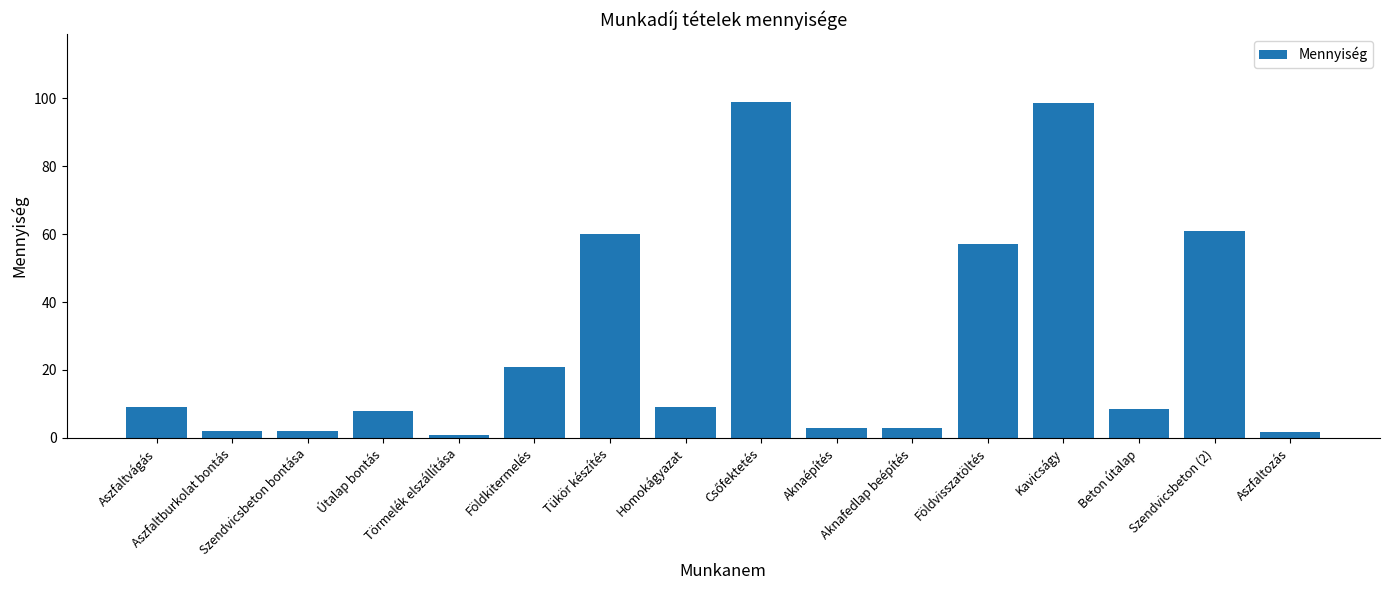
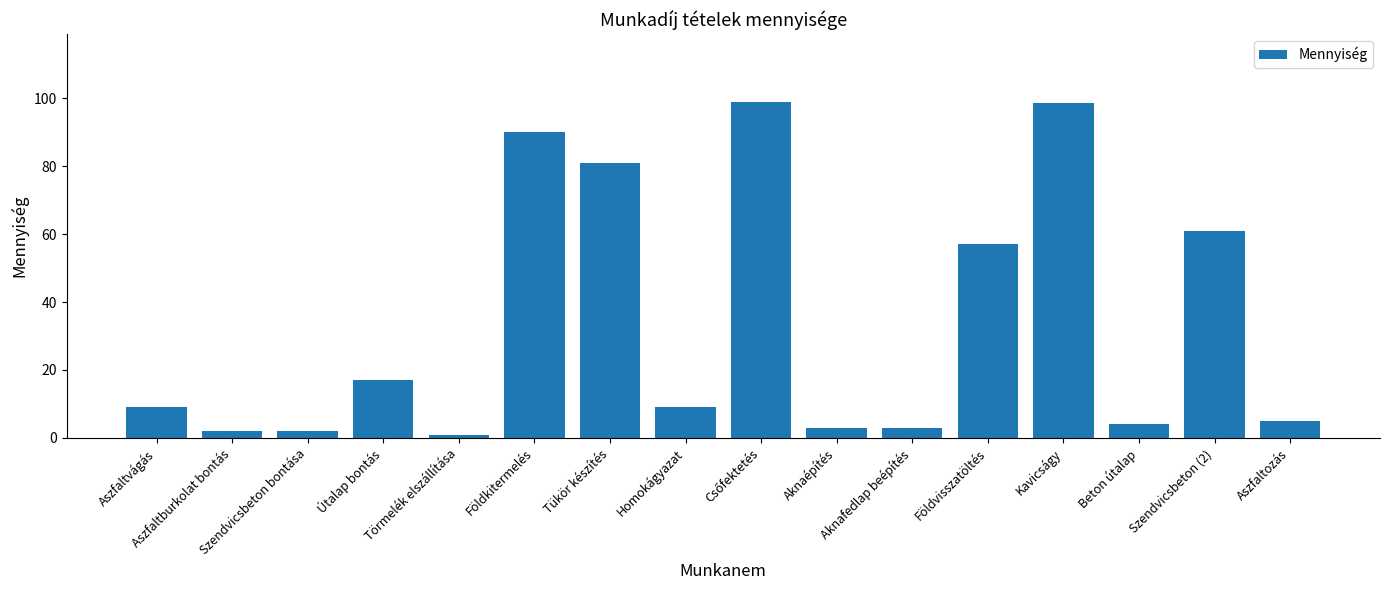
Útalap bontás: 8 -> 17
Földkitermelés: 21 -> 90
Tükör készítés: 60 -> 81
Beton útalap: 9 -> 4
Aszfaltozás: 2 -> 5
